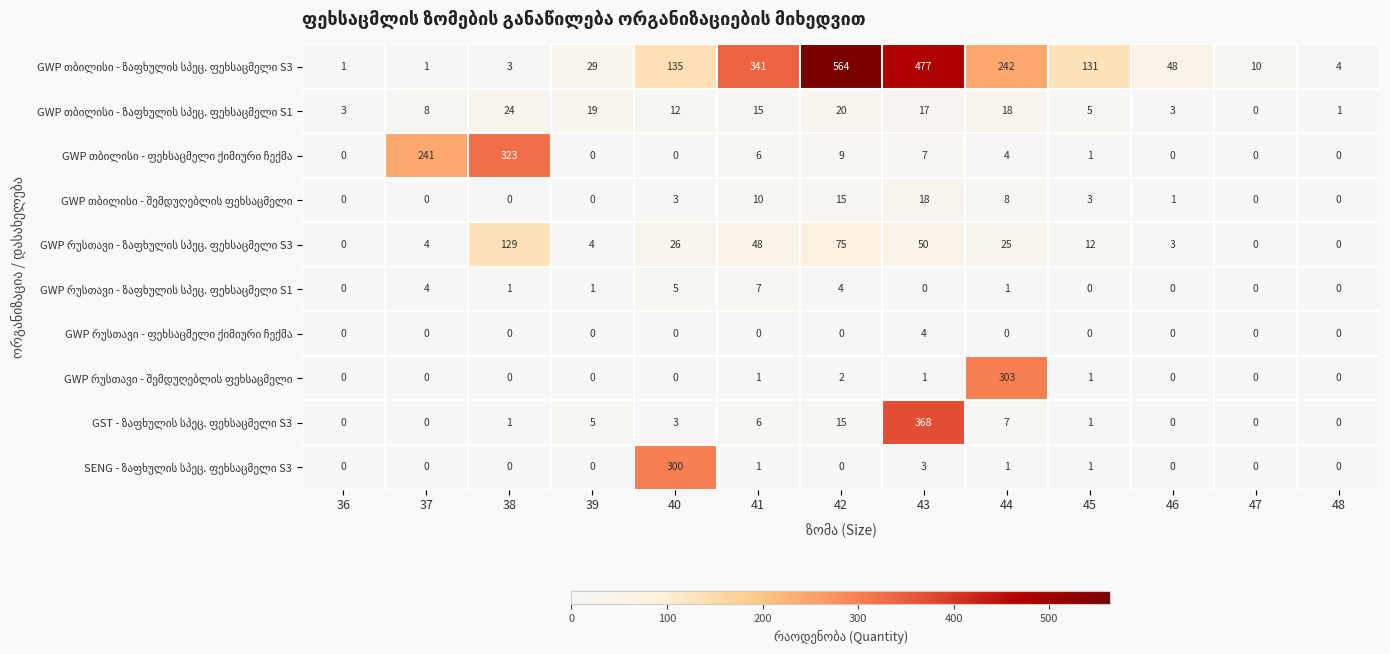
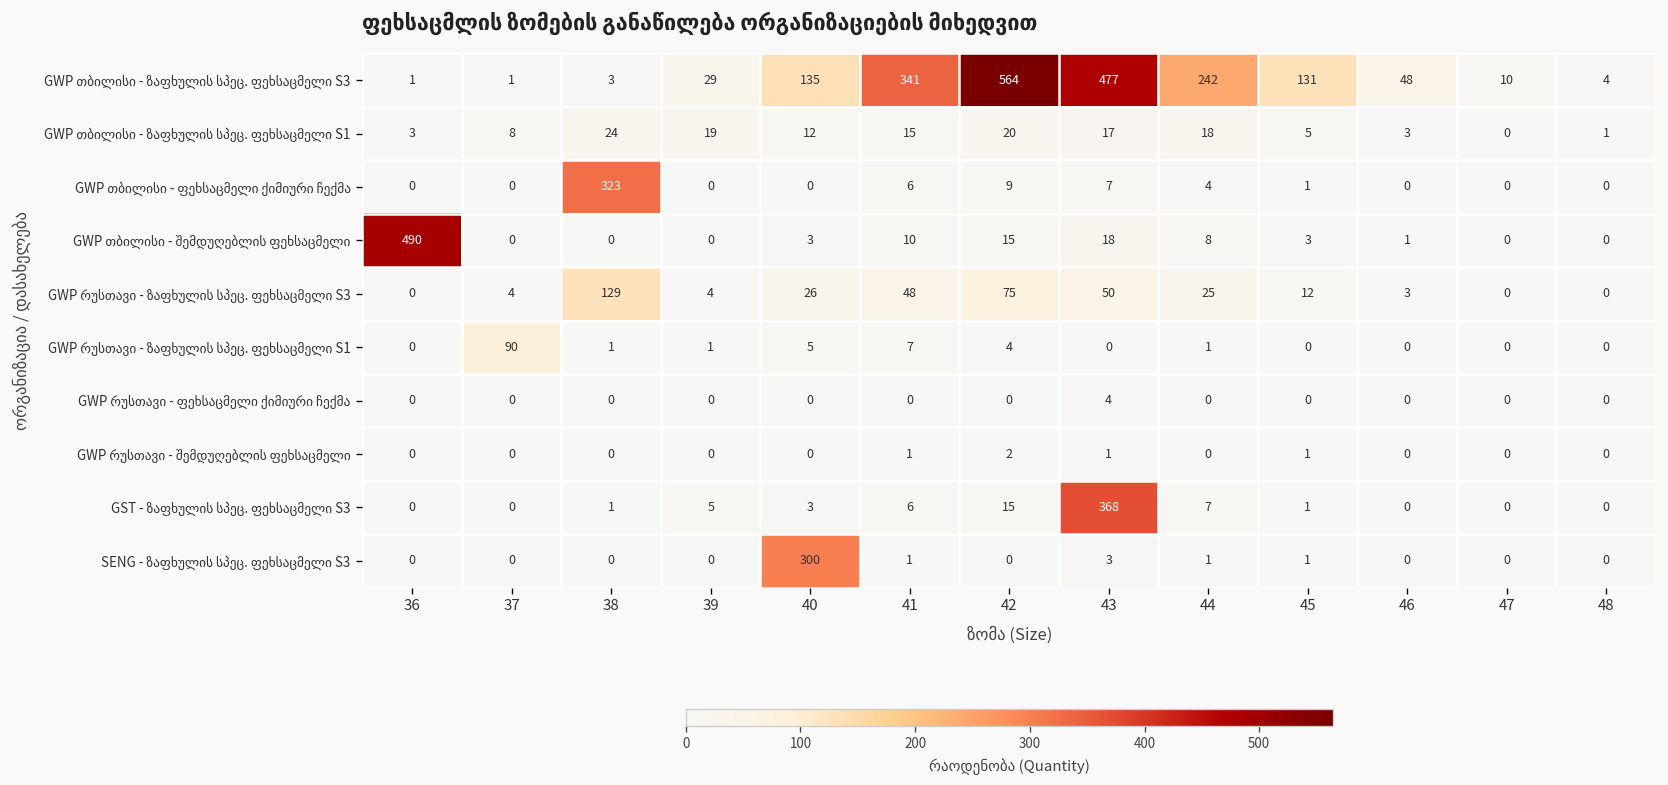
GWP თბილისი - ფეხსაცმელი ქიმიური ჩექმა, 37: 241 -> 0
GWP თბილისი - შემდუღებლის ფეხსაცმელი, 36: 0 -> 490
GWP რუსთავი - ზაფხულის სპეც. ფეხსაცმელი S1, 37: 4 -> 90
GWP რუსთავი - შემდუღებლის ფეხსაცმელი, 44: 303 -> 0
